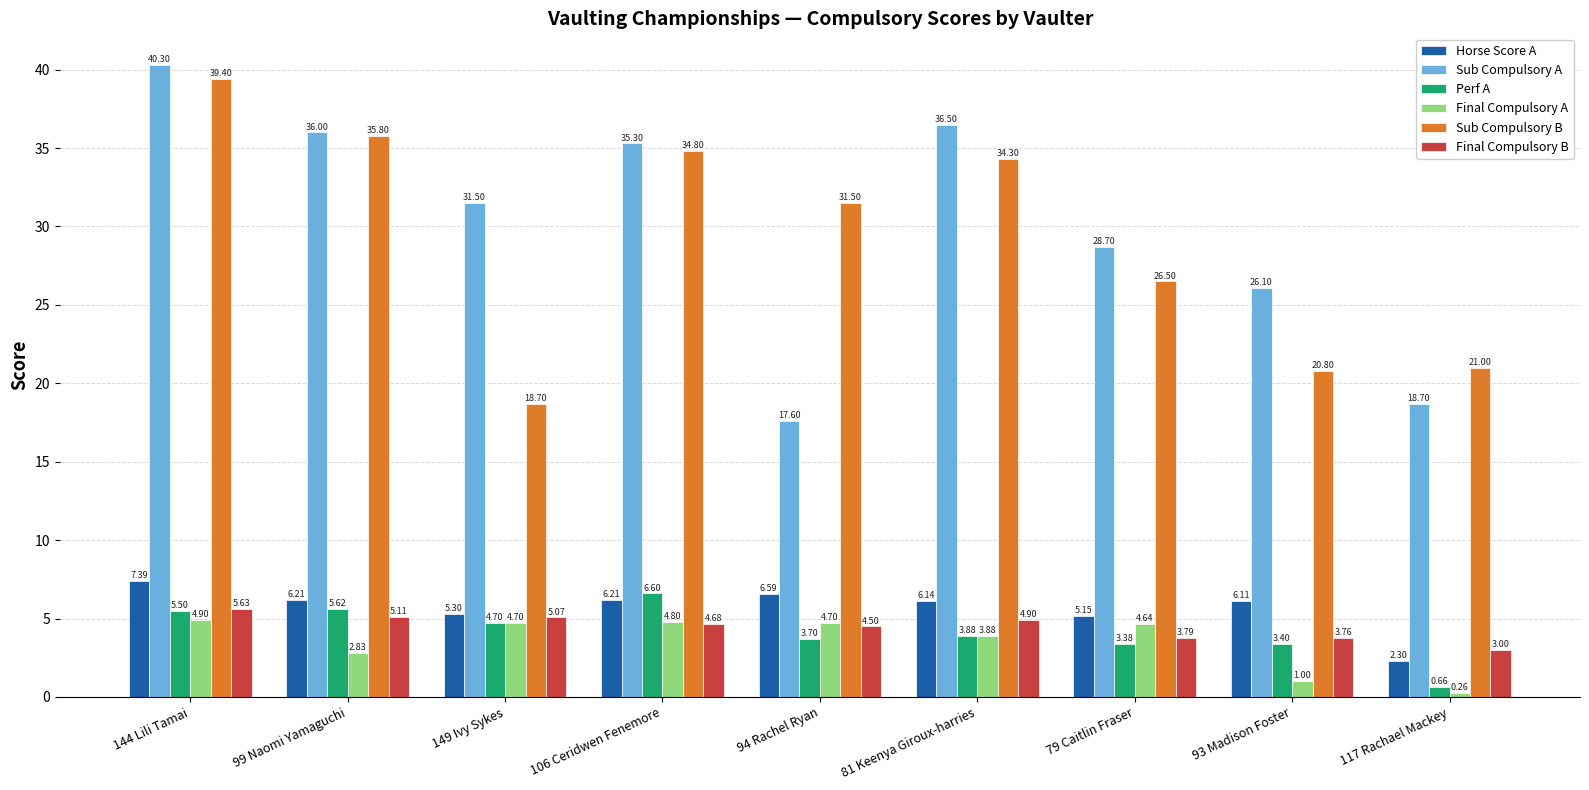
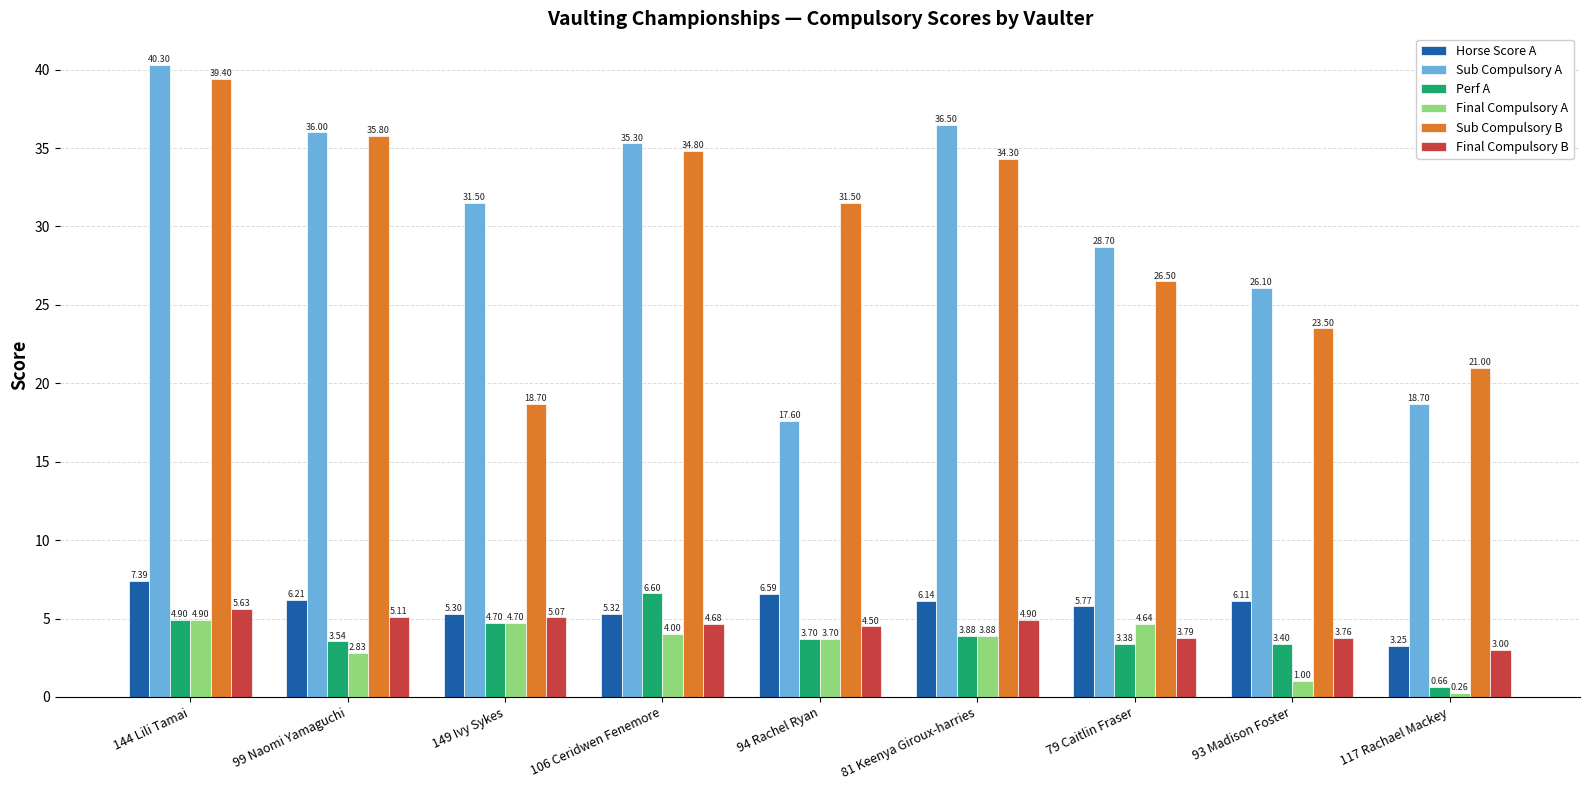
Perf A, 144 Lili Tamai: 5.50 -> 4.90
Perf A, 99 Naomi Yamaguchi: 5.62 -> 3.54
Horse Score A, 106 Ceridwen Fenemore: 6.21 -> 5.32
Final Compulsory A, 106 Ceridwen Fenemore: 4.80 -> 4.00
Final Compulsory A, 94 Rachel Ryan: 4.70 -> 3.70
Horse Score A, 79 Caitlin Fraser: 5.15 -> 5.77
Sub Compulsory B, 93 Madison Foster: 20.80 -> 23.50
Horse Score A, 117 Rachael Mackey: 2.30 -> 3.25
